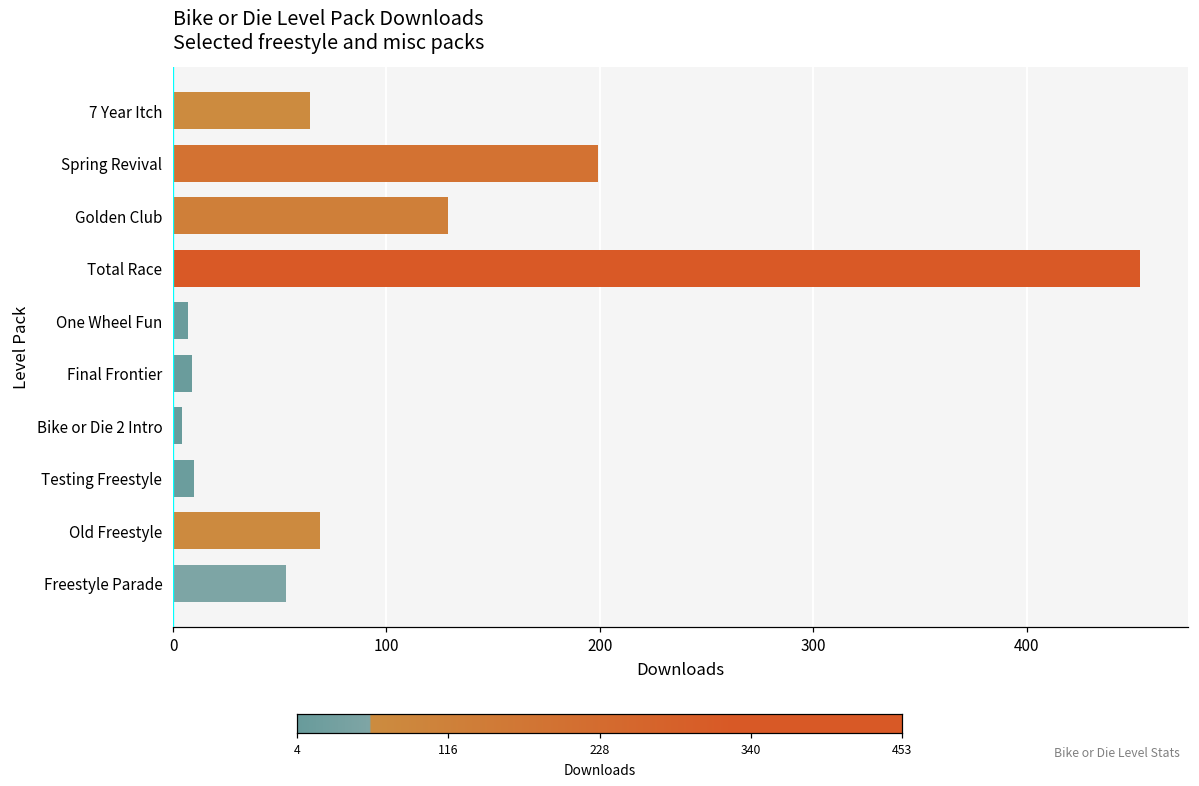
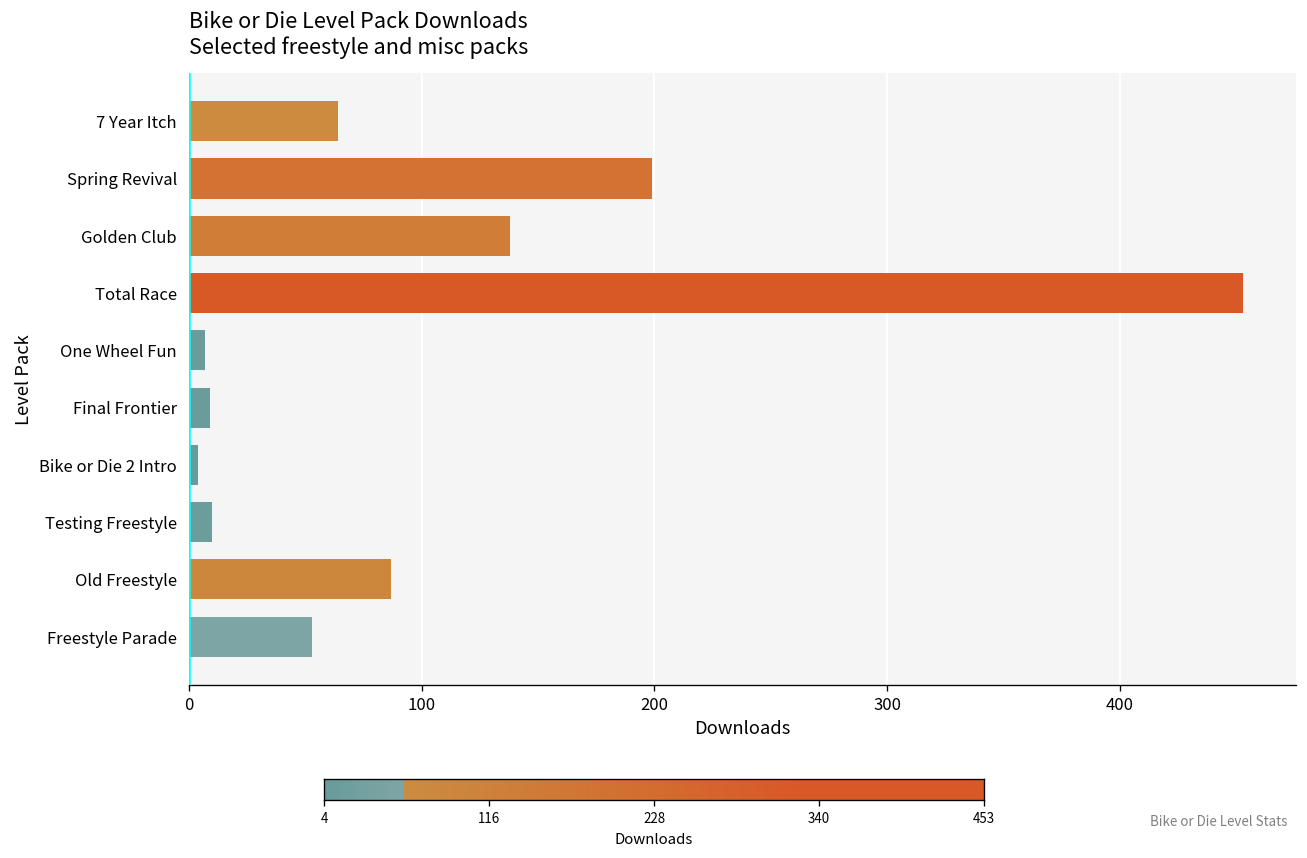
Golden Club: 129 -> 138
Old Freestyle: 69 -> 87
